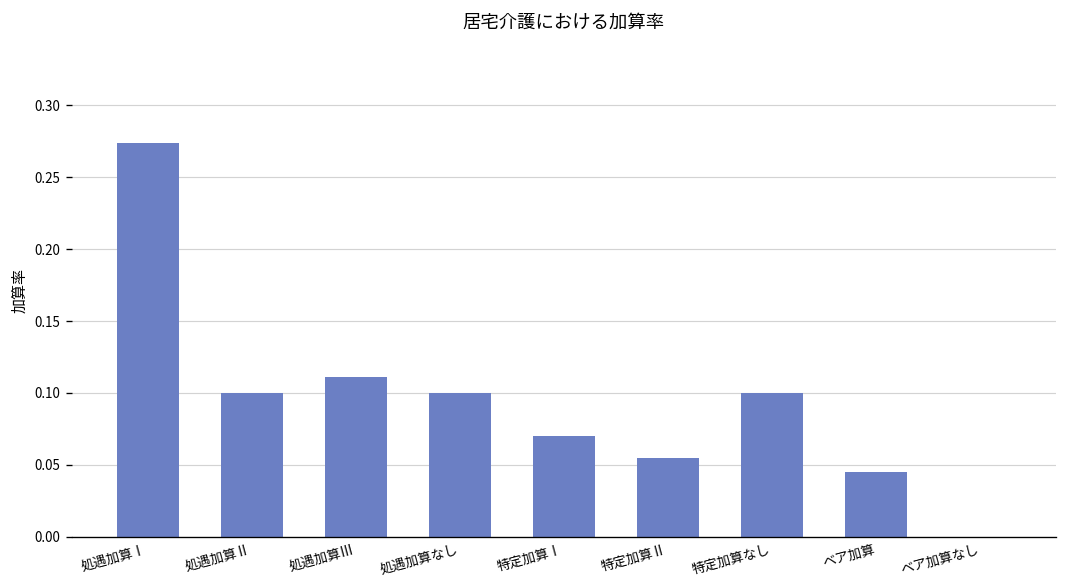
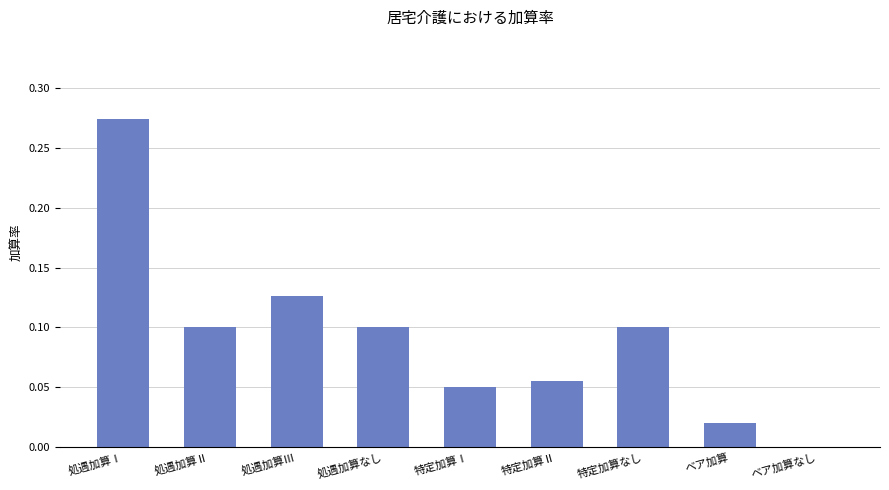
処遇加算Ⅲ: 0.111 -> 0.126
特定加算Ⅰ: 0.07 -> 0.05
ベア加算: 0.045 -> 0.020
